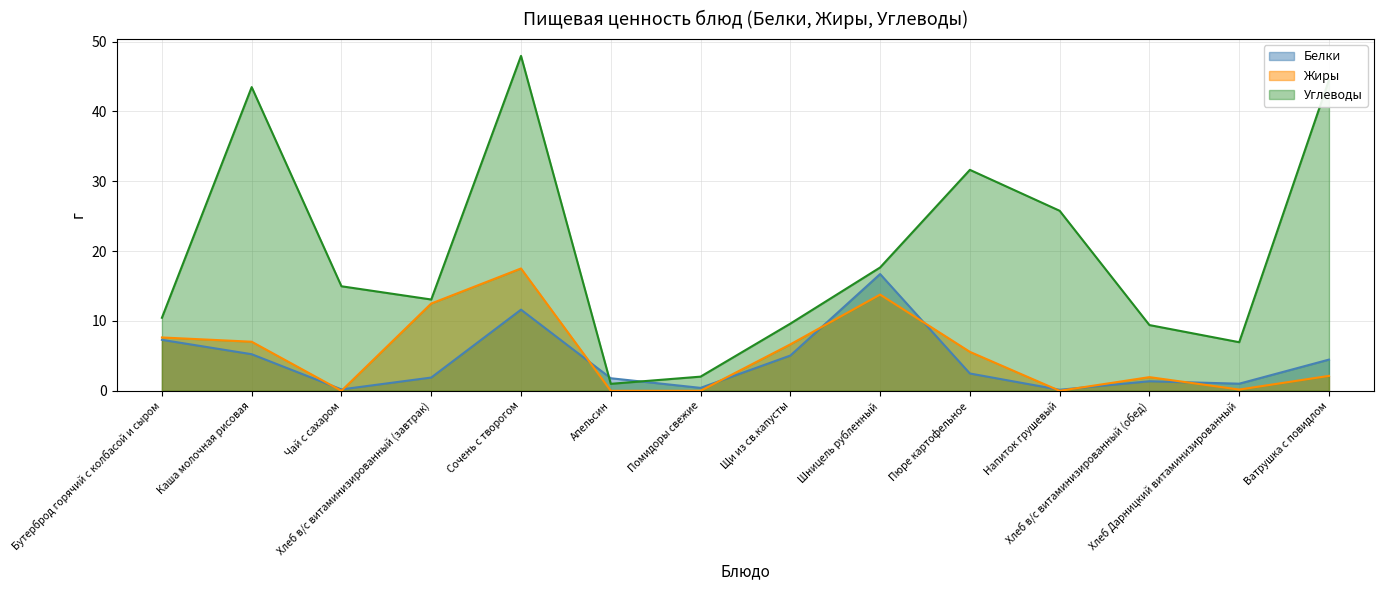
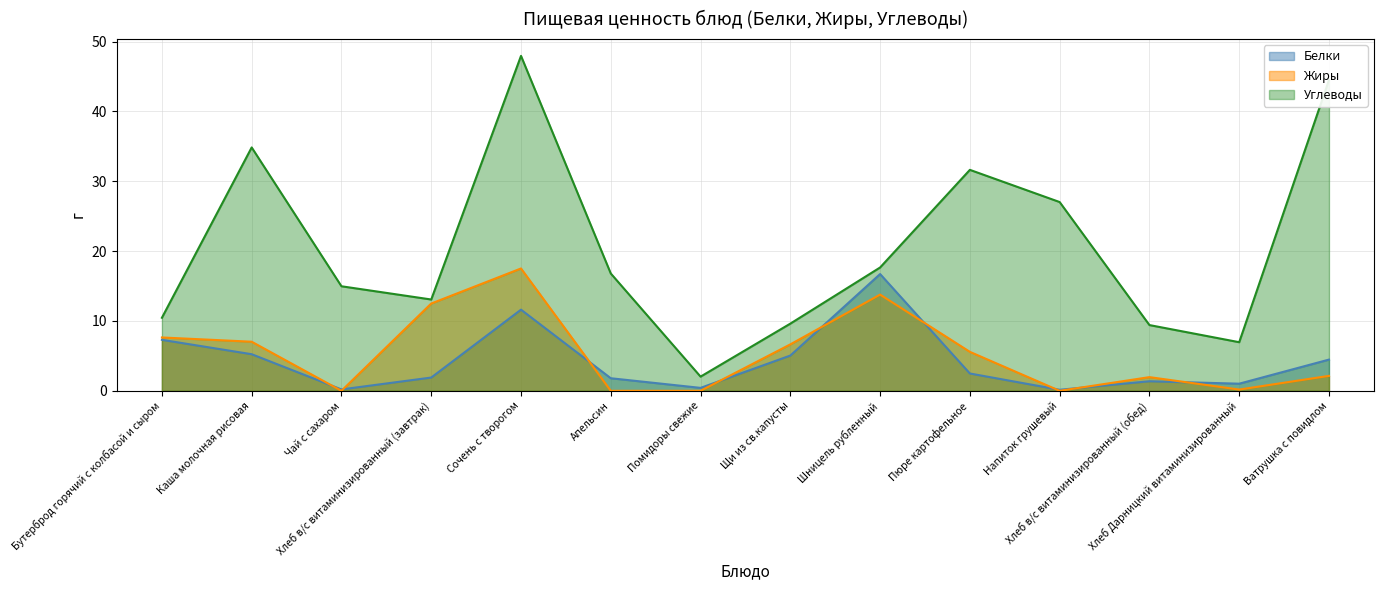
Углеводы, Каша молочная рисовая: 43 -> 35
Углеводы, Апельсин: 1 -> 17
Углеводы, Напиток грушевый: 26 -> 27
